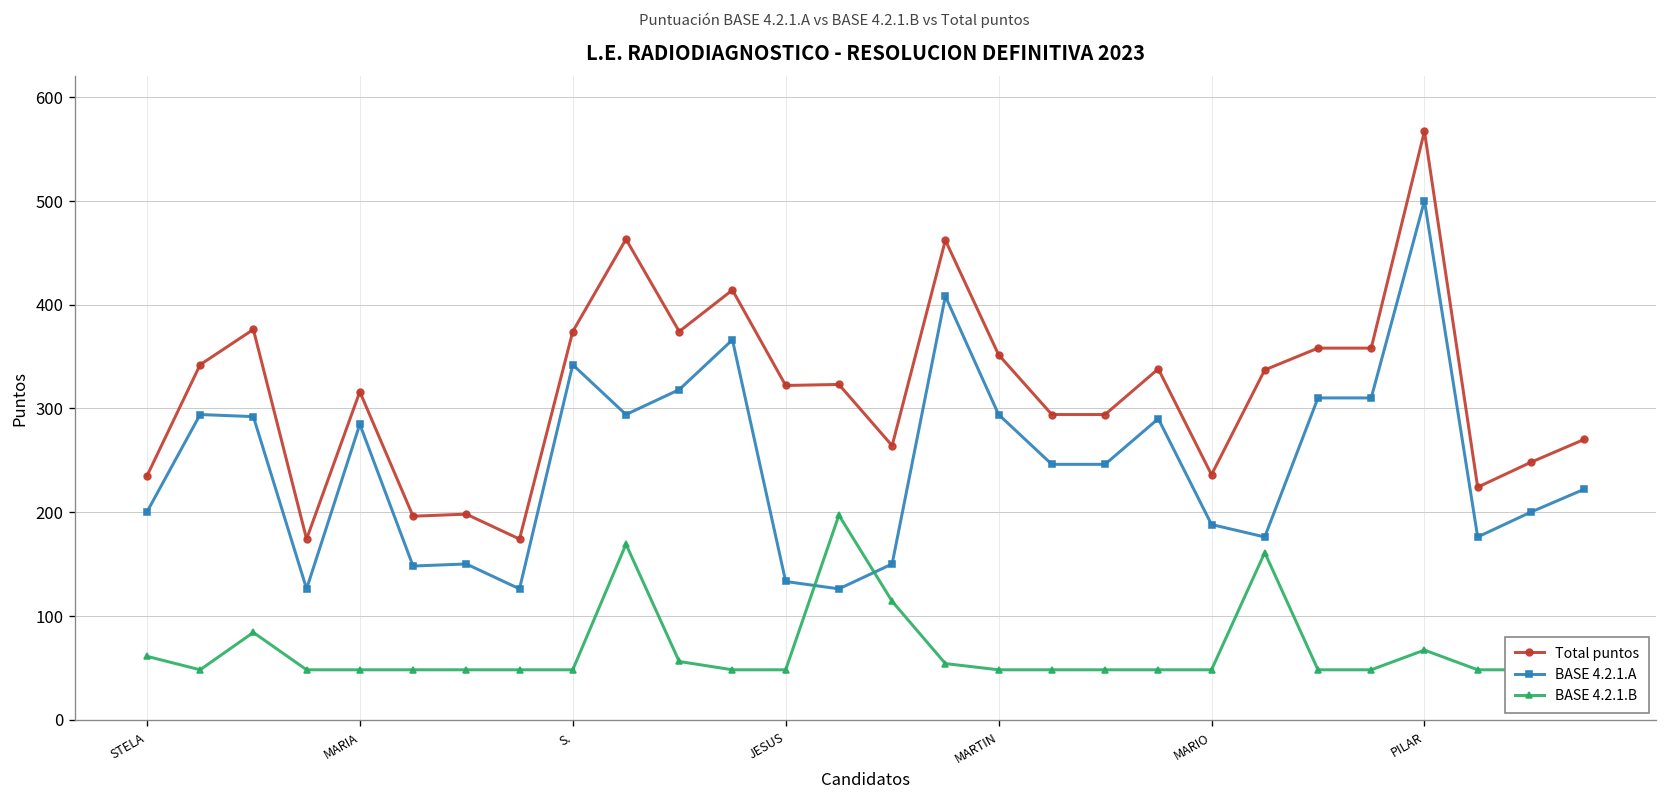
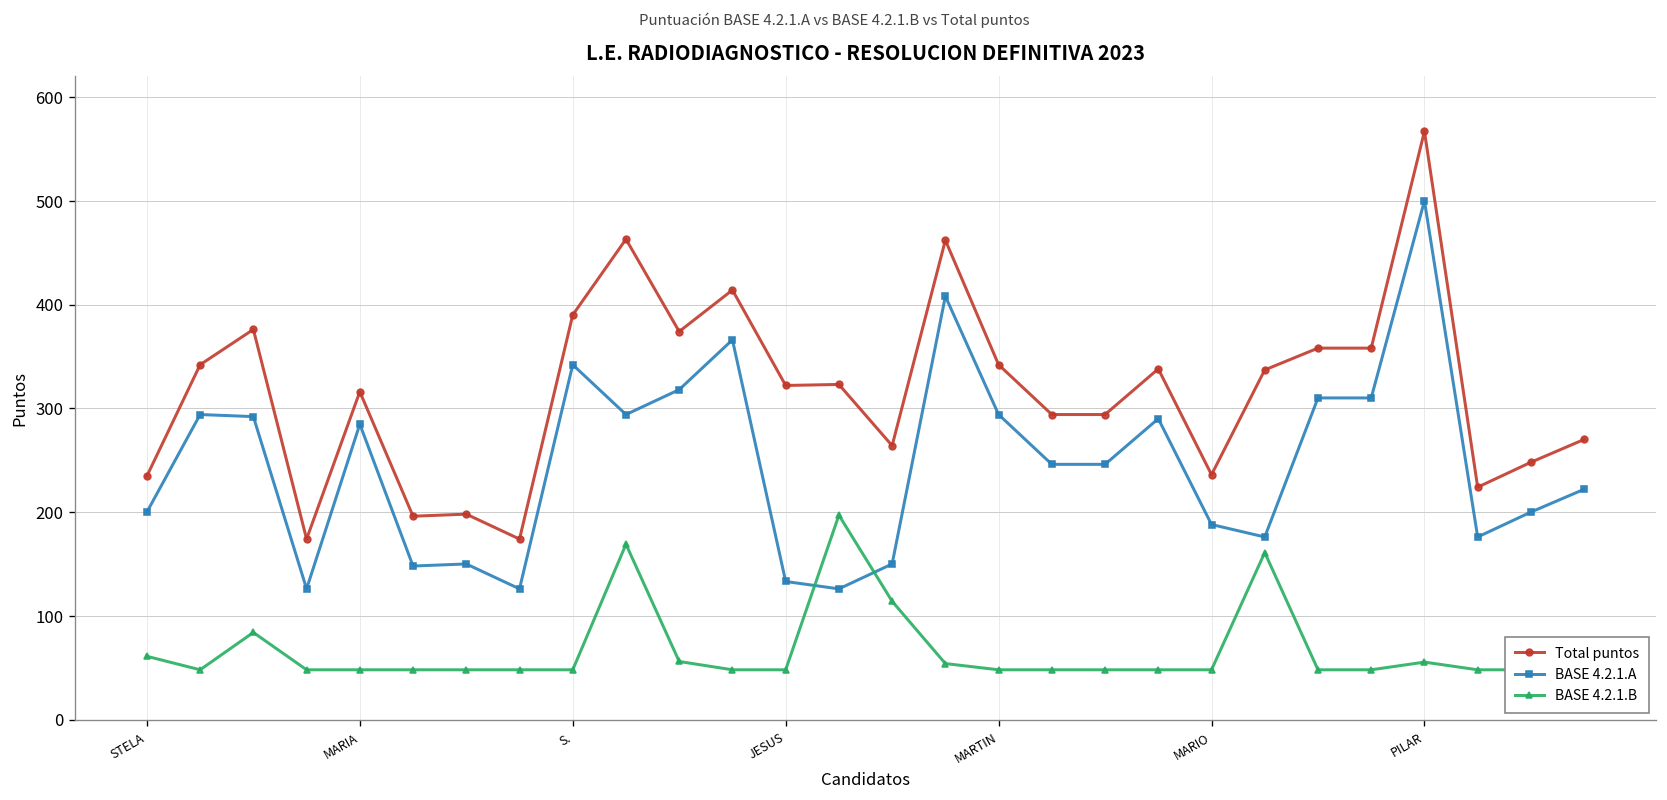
Total puntos, S.: 370 -> 390
Total puntos, MARTIN: 350 -> 340
BASE 4.2.1.B, PILAR: 70 -> 60
